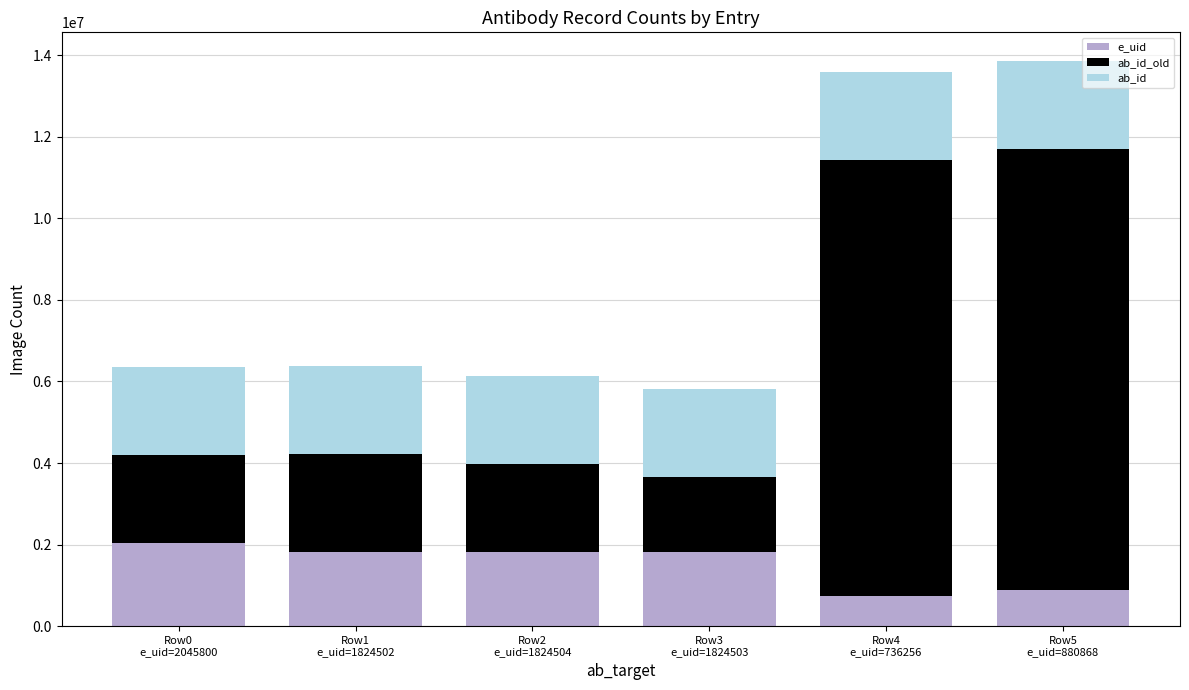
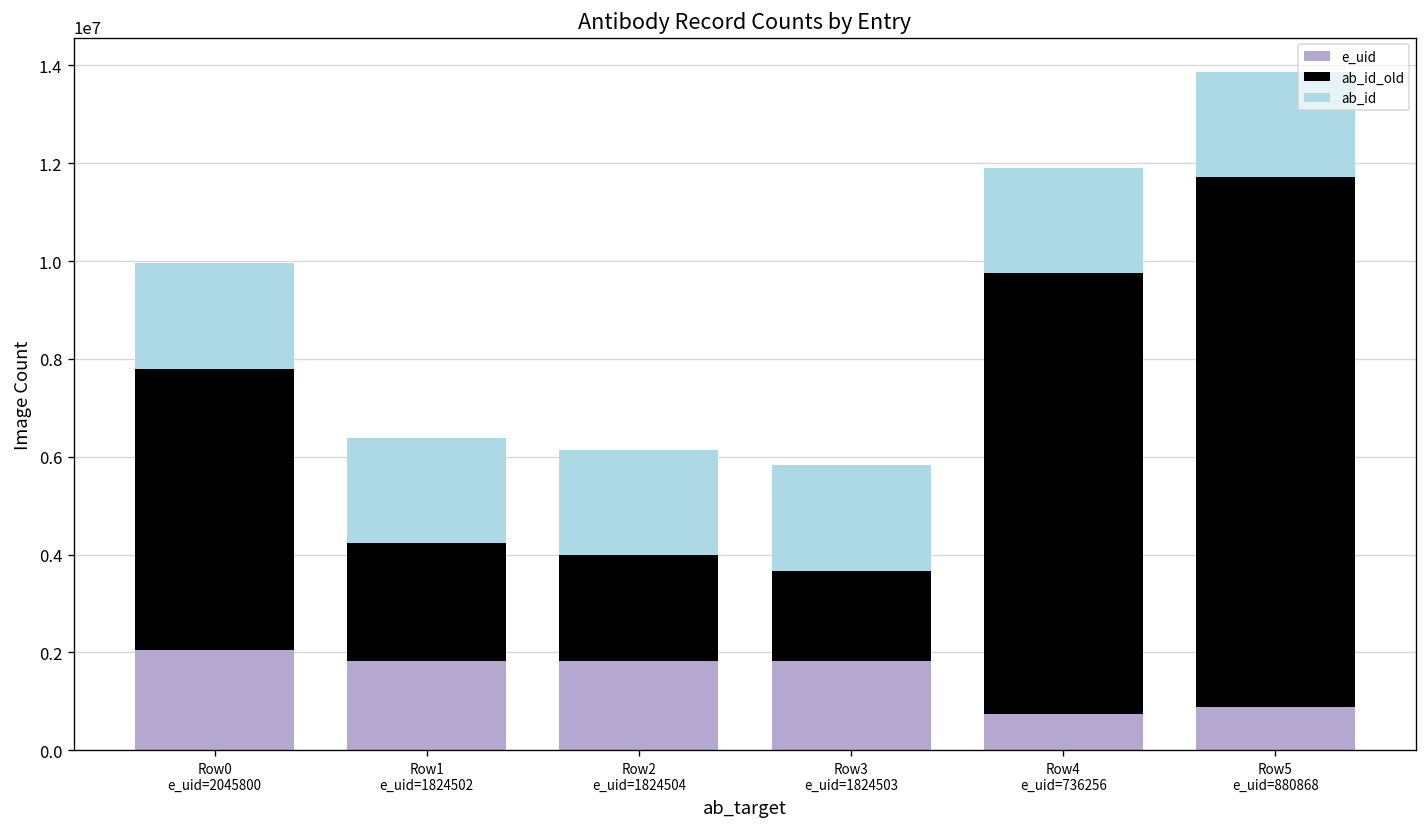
ab_id_old, Row0 e_uid=2045800: 2200000 -> 5800000
ab_id_old, Row4 e_uid=736256: 10700000 -> 9000000
